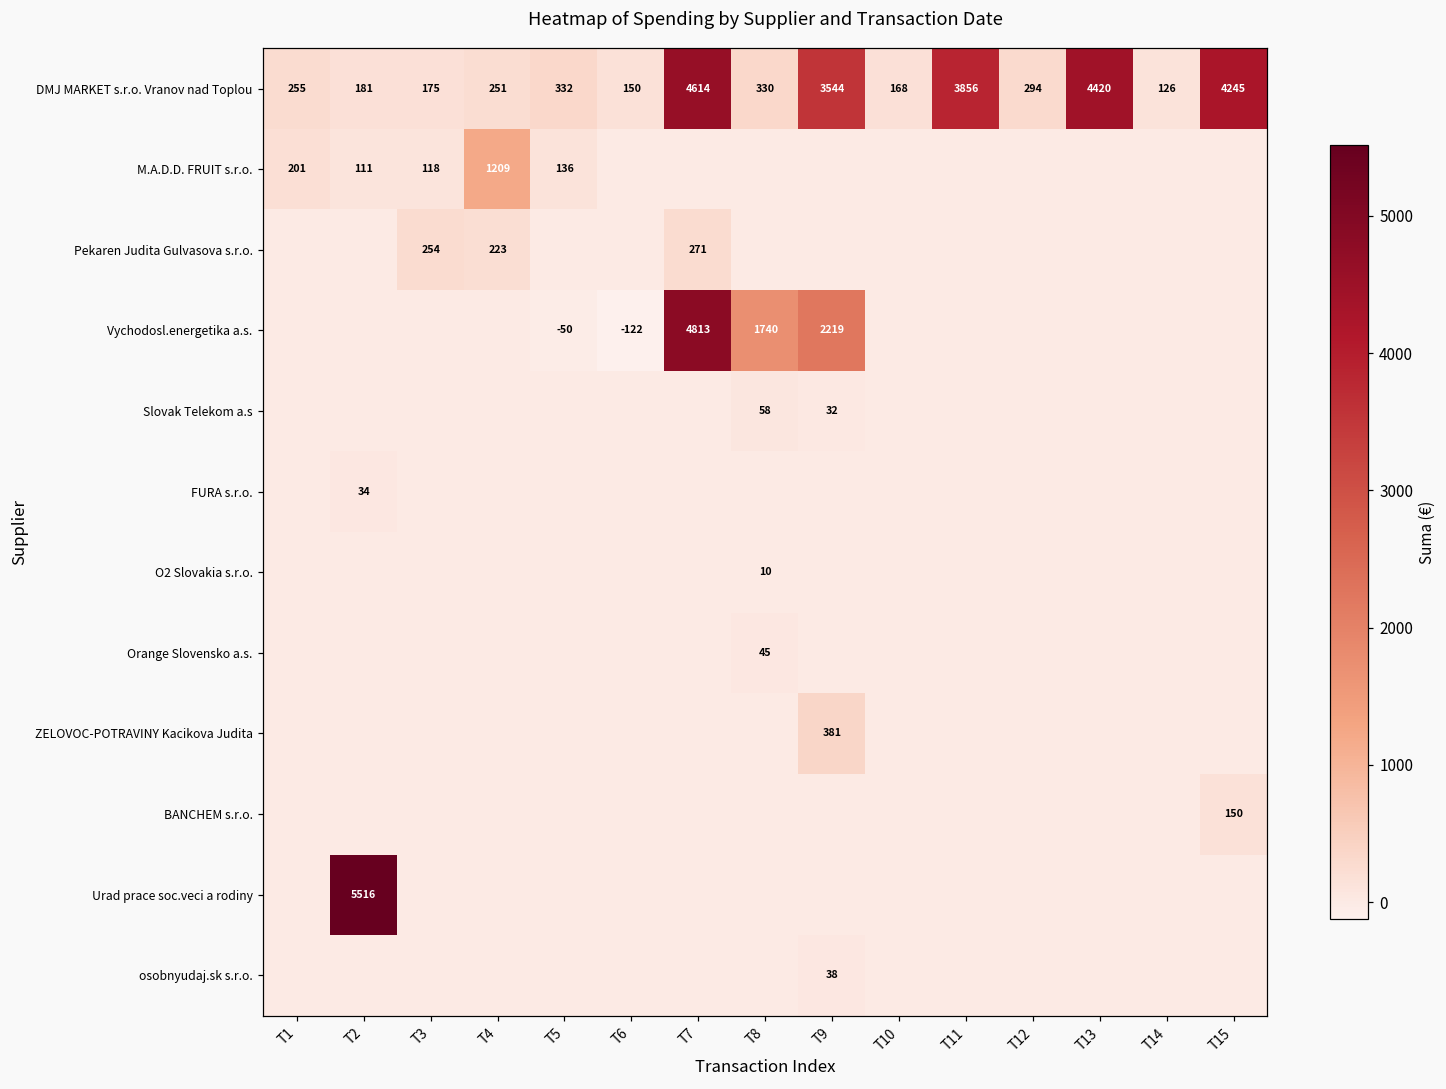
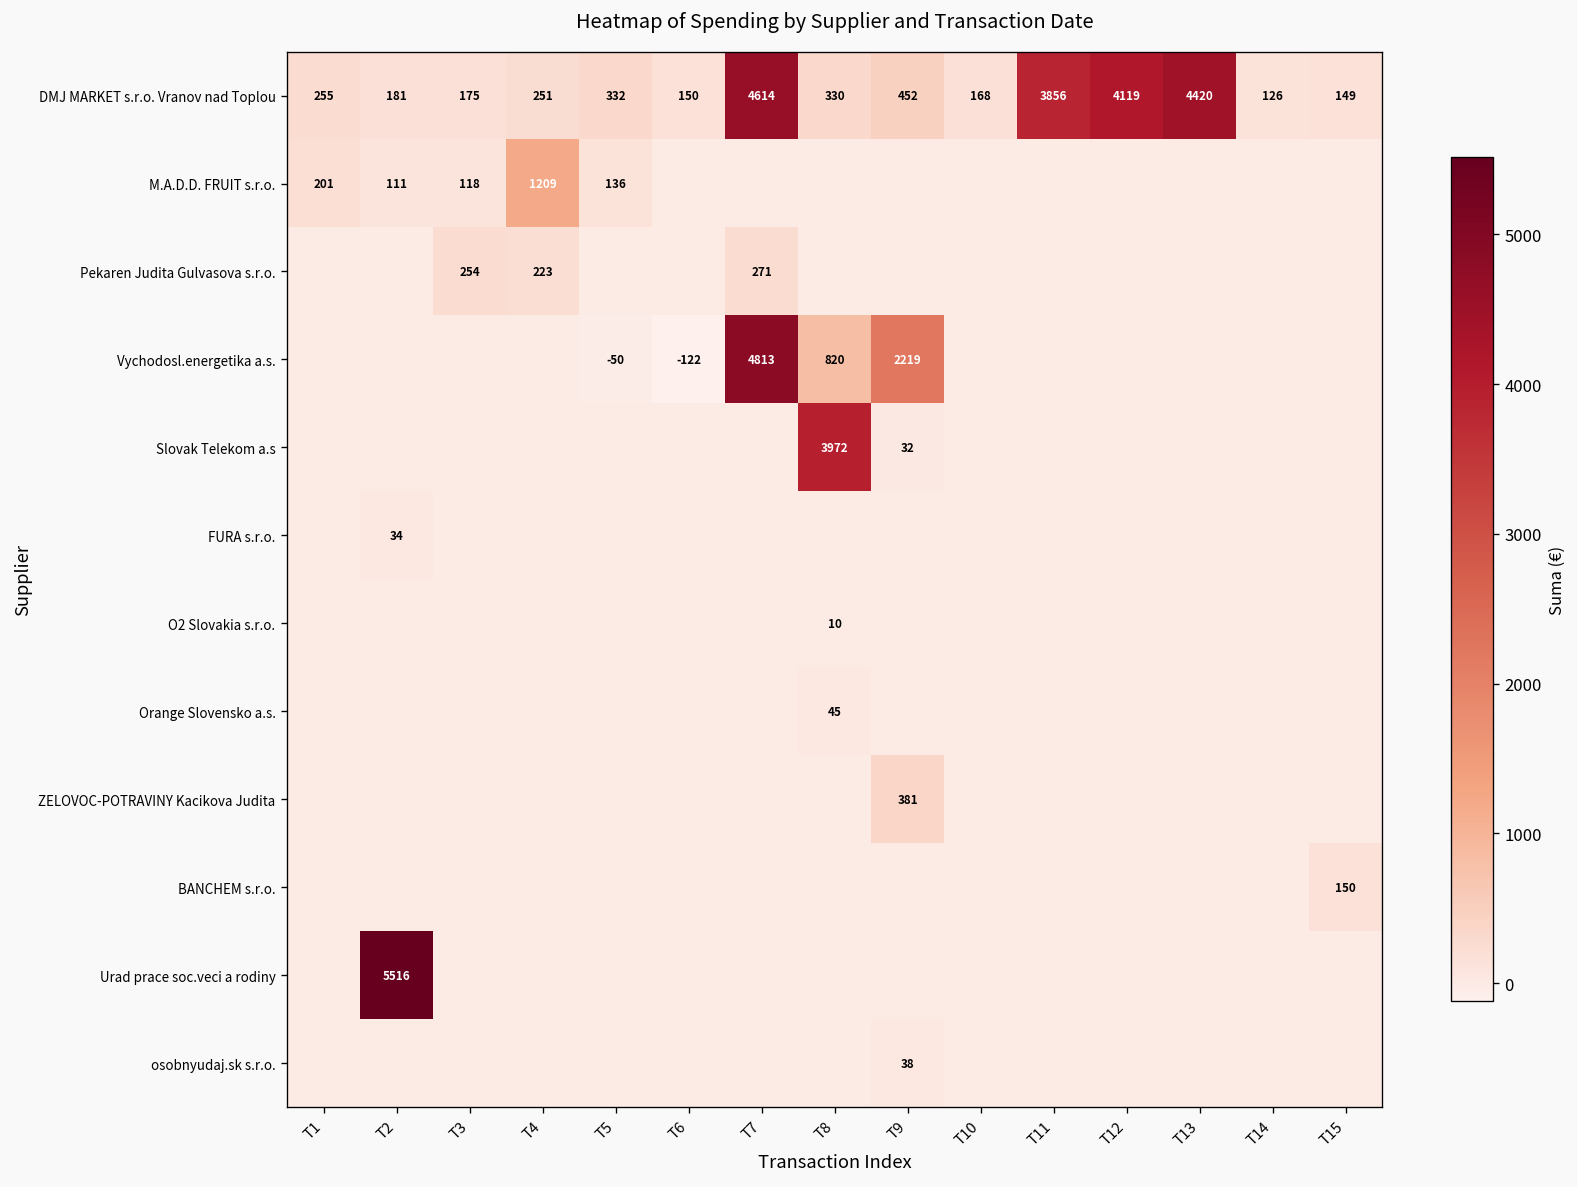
DMJ MARKET s.r.o. Vranov nad Toplou, T9: 3544 -> 452
DMJ MARKET s.r.o. Vranov nad Toplou, T12: 294 -> 4119
DMJ MARKET s.r.o. Vranov nad Toplou, T15: 4245 -> 149
Vychodosl.energetika a.s., T8: 1740 -> 820
Slovak Telekom a.s, T8: 58 -> 3972
